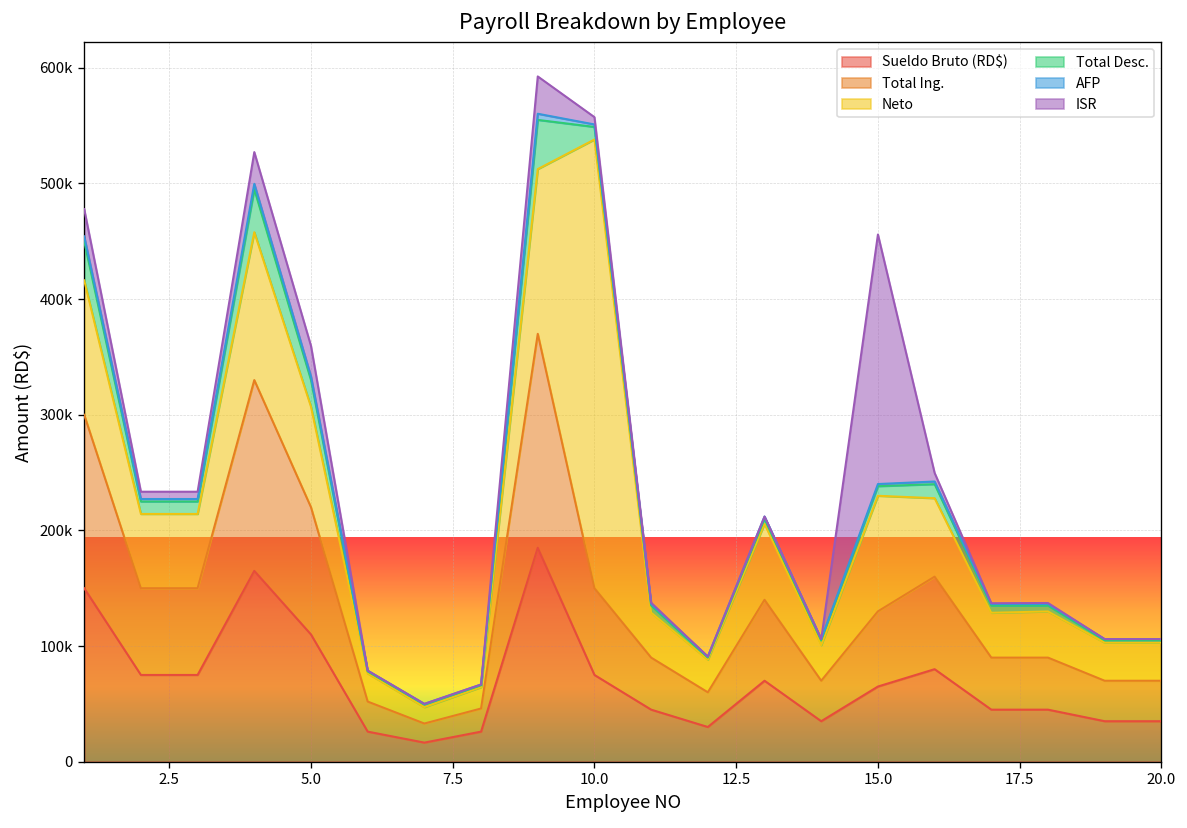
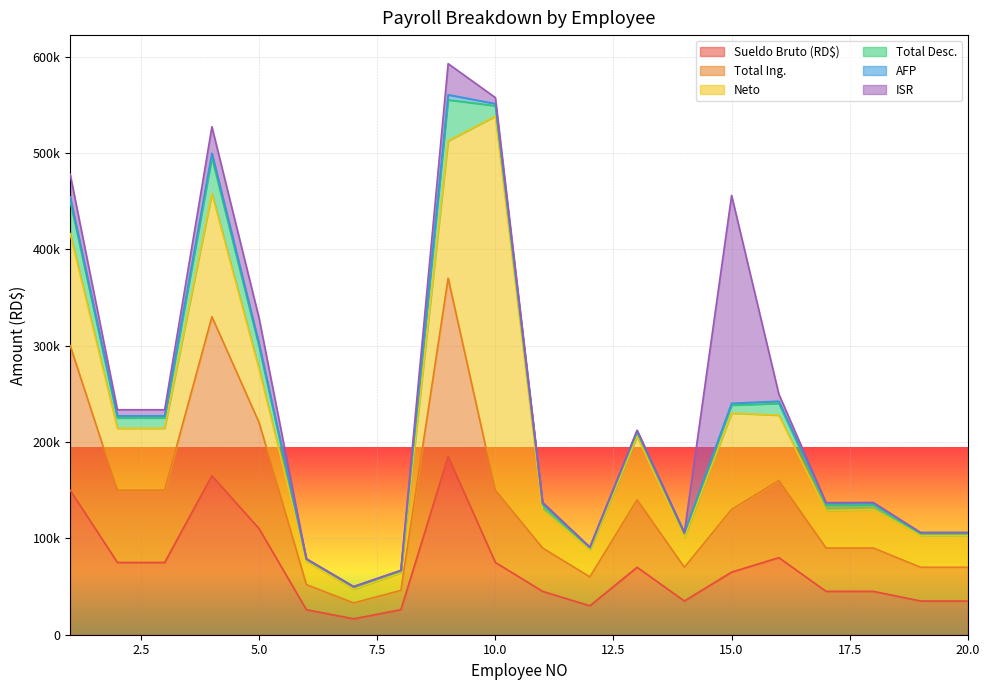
Neto, 5.0: 90000 -> 60000
